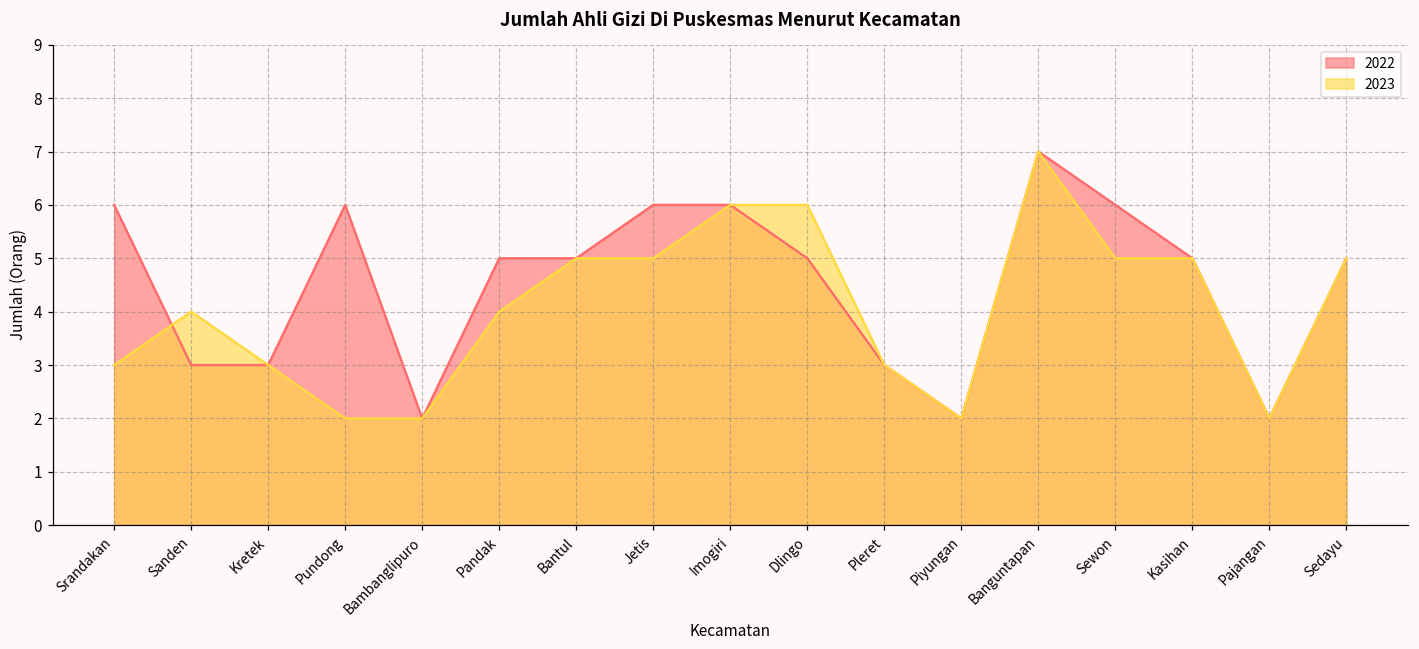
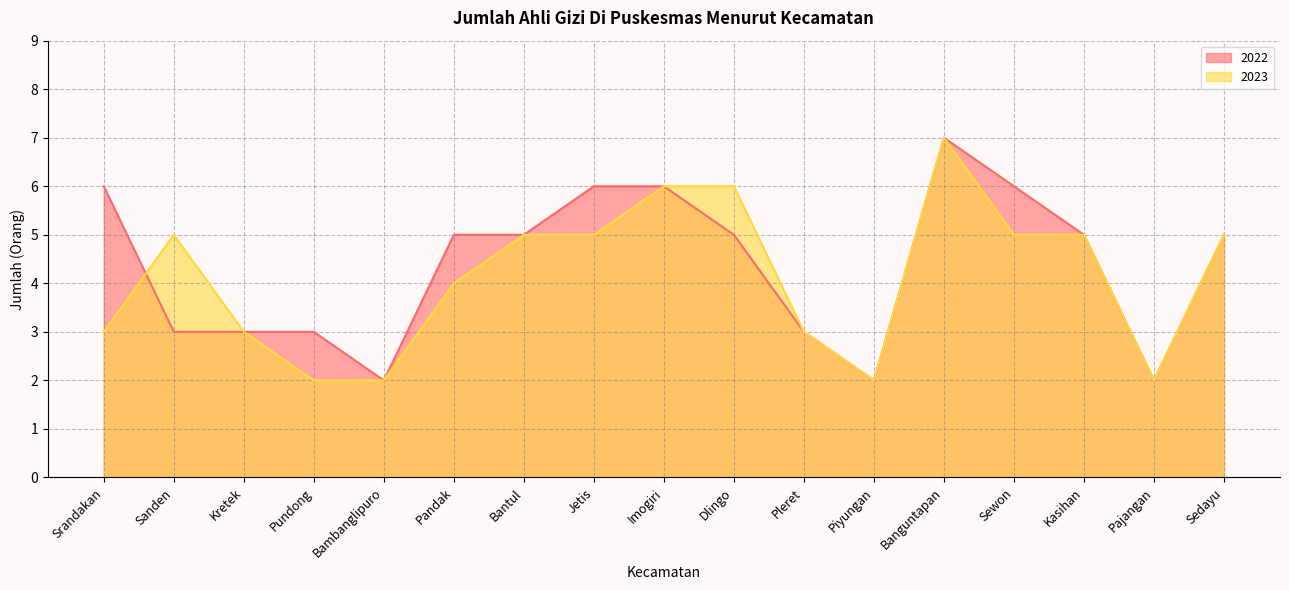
2023, Sanden: 4 -> 5
2022, Pundong: 6 -> 3
